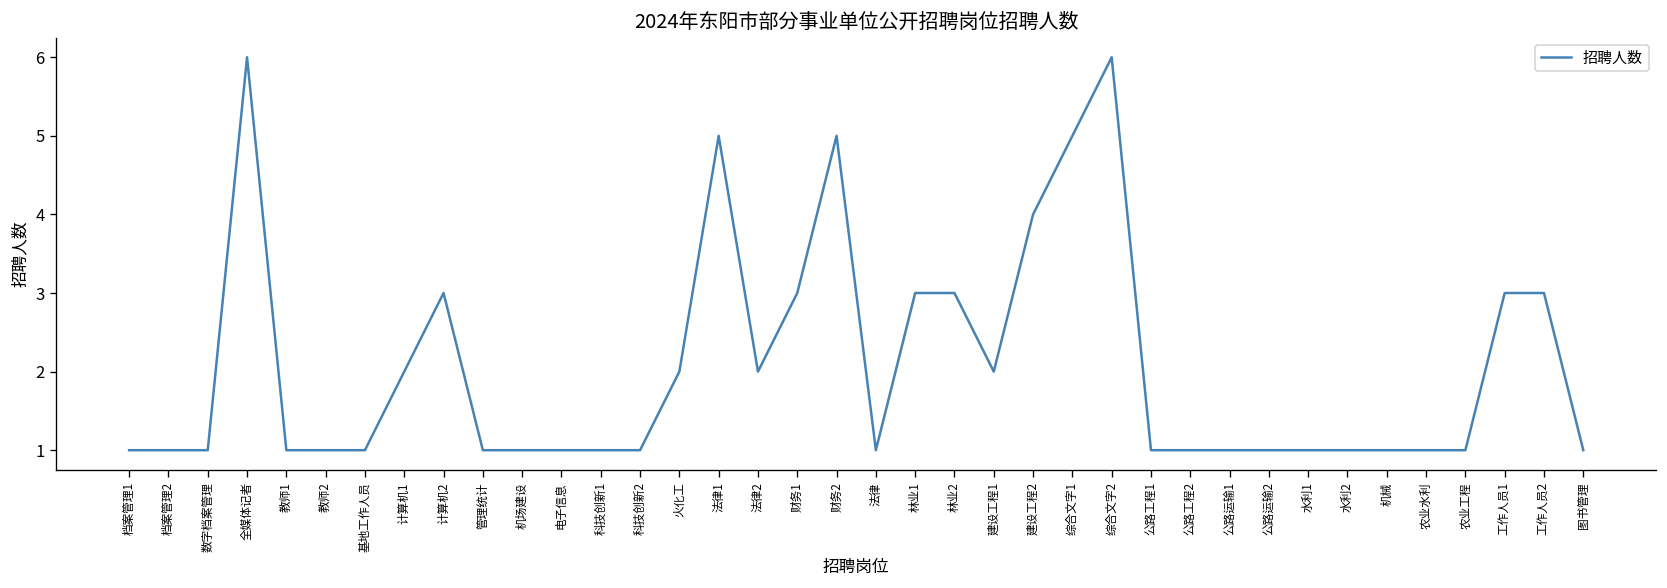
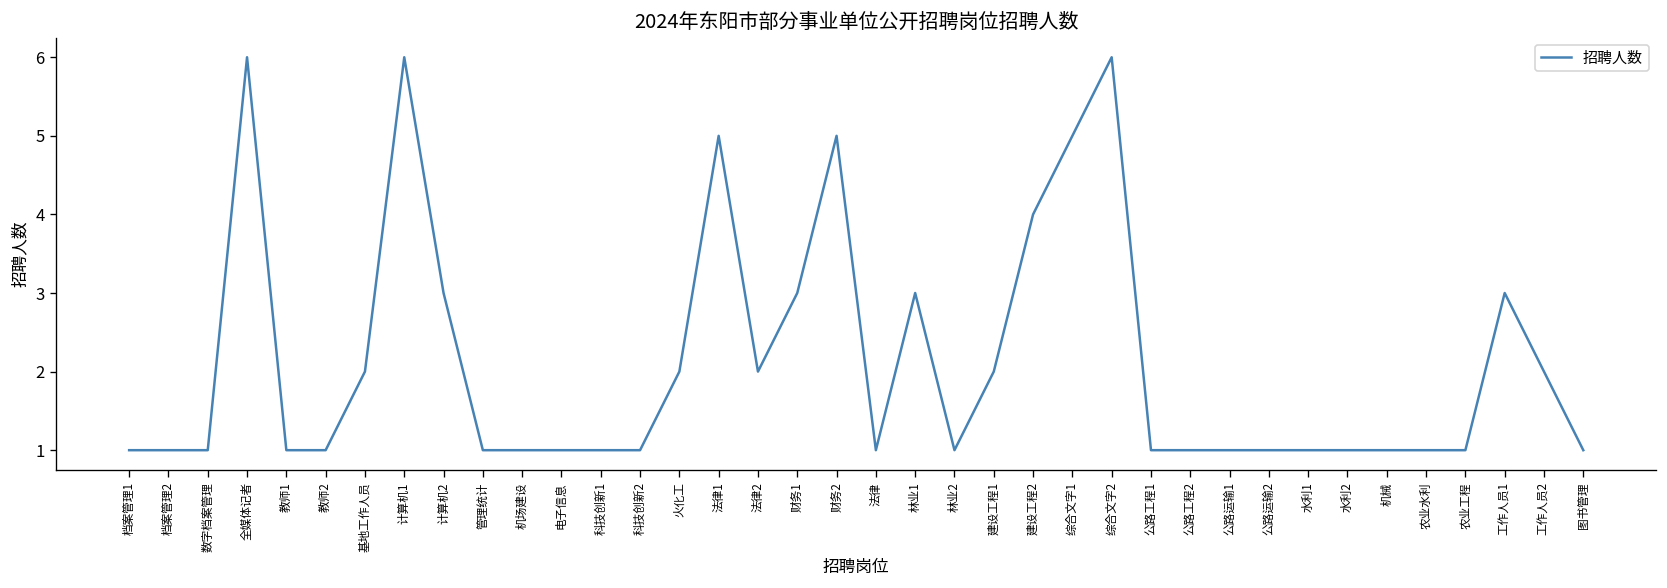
基地工作人员: 1 -> 2
计算机1: 2 -> 6
林业2: 3 -> 1
工作人员2: 3 -> 2
